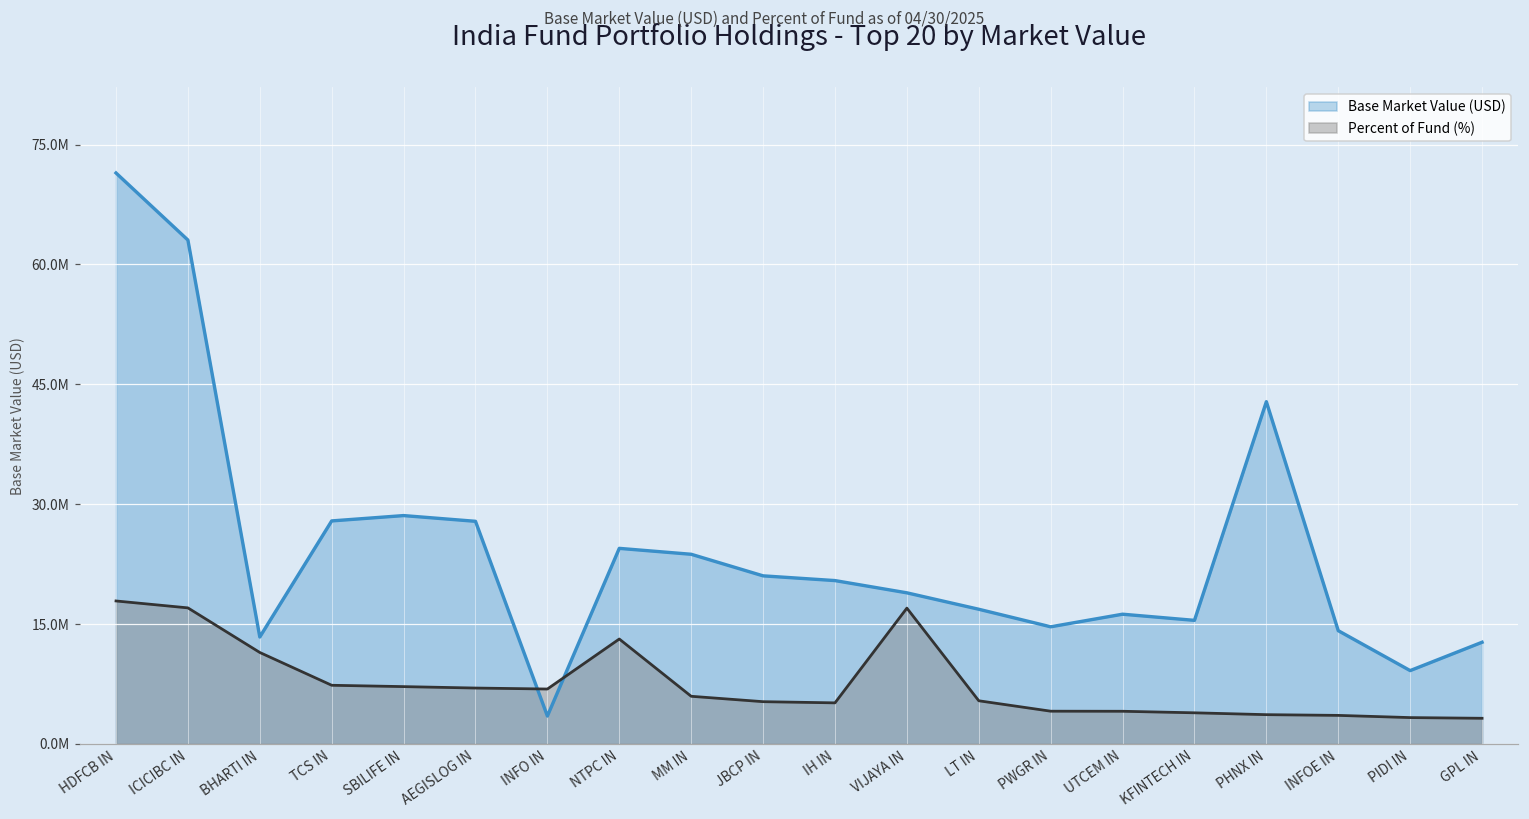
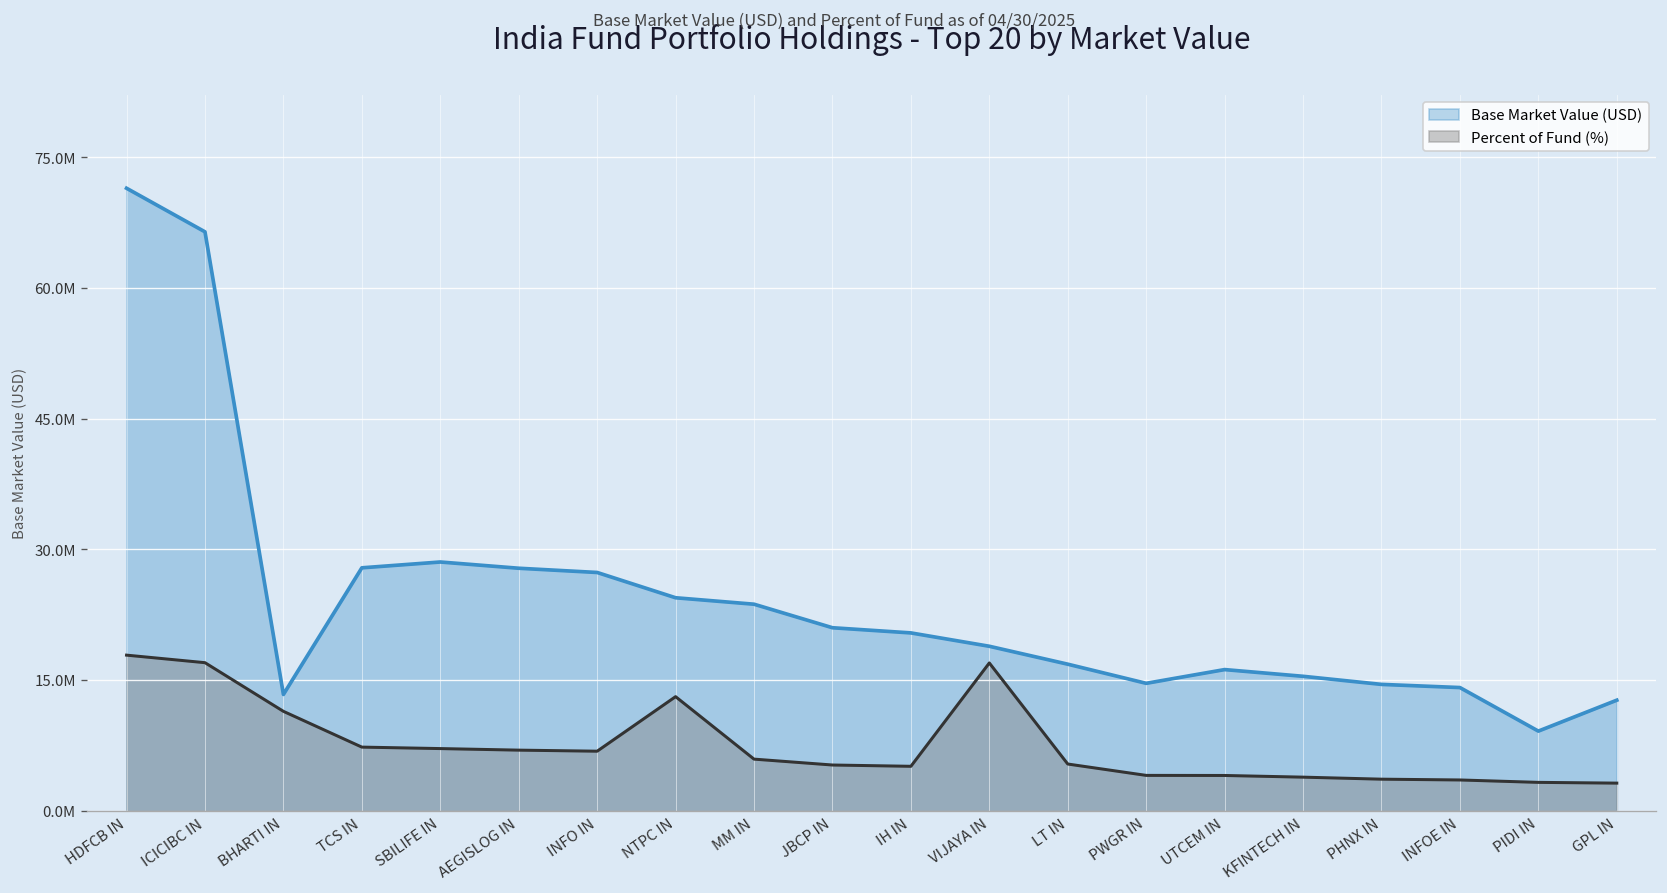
Base Market Value (USD), ICICIBC IN: 63000000 -> 66000000
Base Market Value (USD), INFO IN: 3000000 -> 27000000
Base Market Value (USD), PHNX IN: 43000000 -> 15000000
